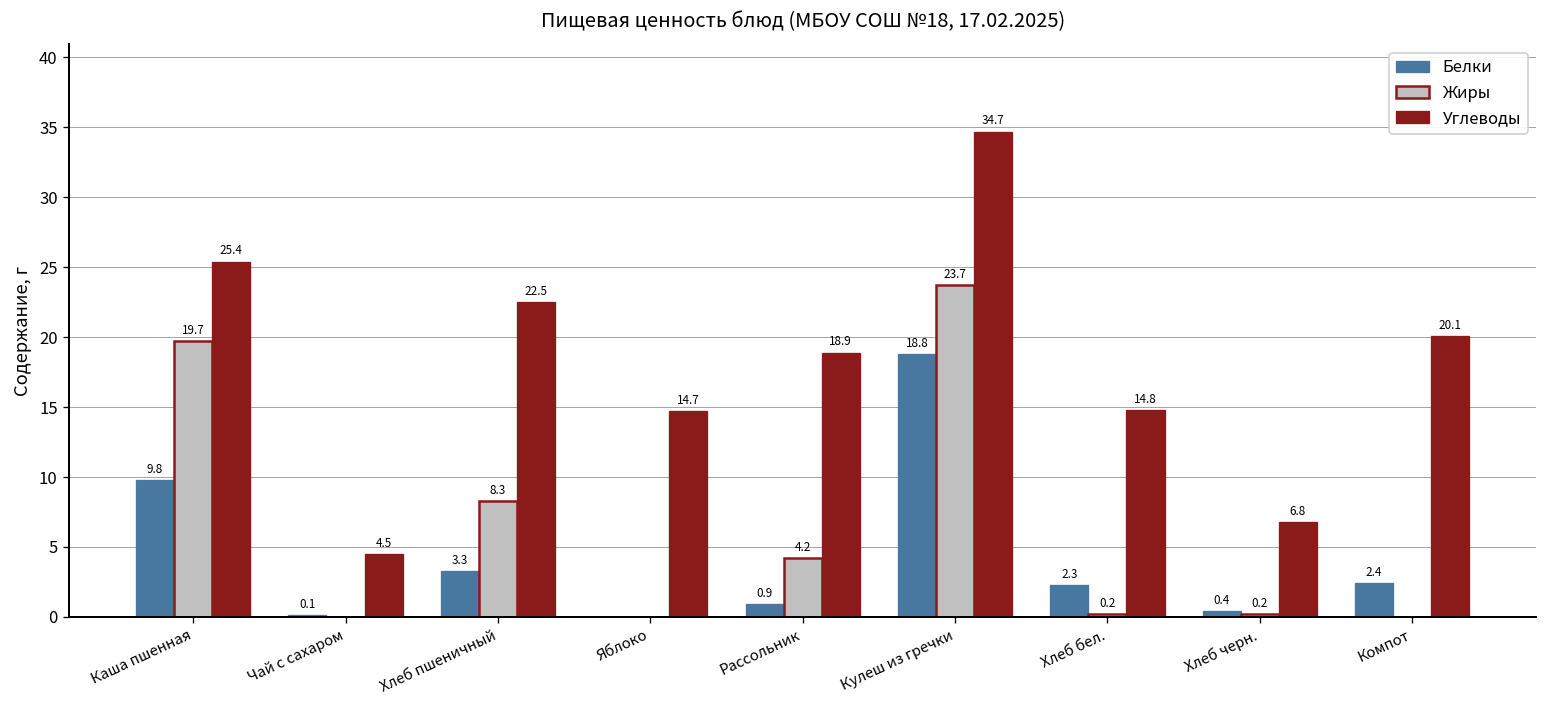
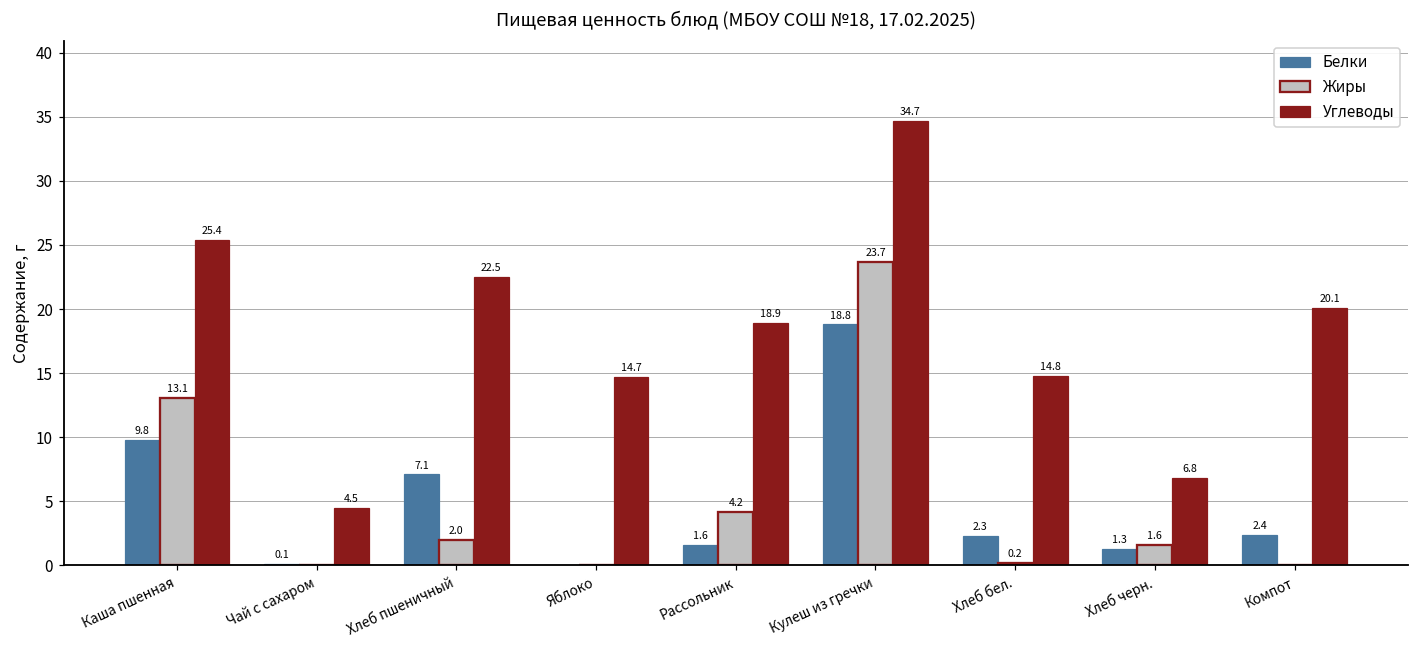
Жиры, Каша пшенная: 19.7 -> 13.1
Белки, Хлеб пшеничный: 3.3 -> 7.1
Жиры, Хлеб пшеничный: 8.3 -> 2.0
Белки, Рассольник: 0.9 -> 1.6
Белки, Хлеб черн.: 0.4 -> 1.3
Жиры, Хлеб черн.: 0.2 -> 1.6
